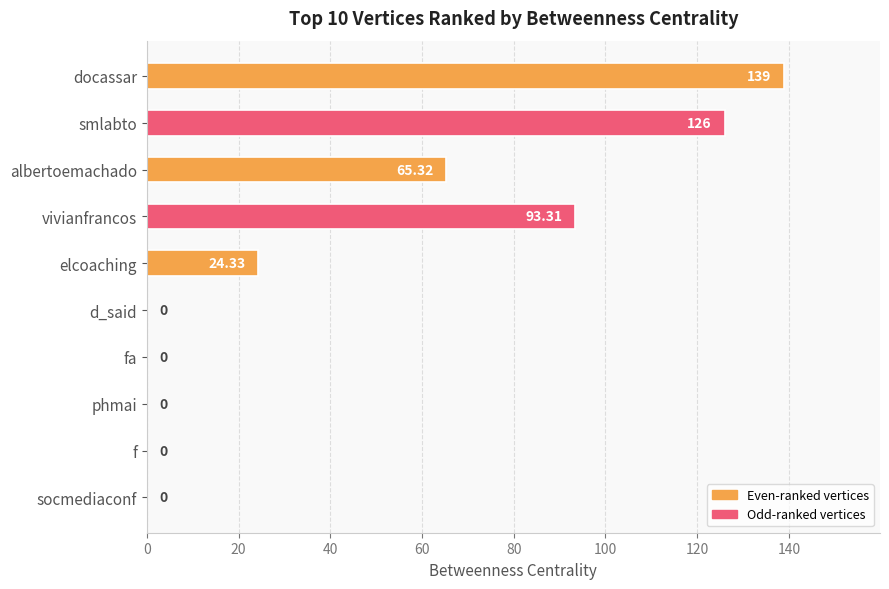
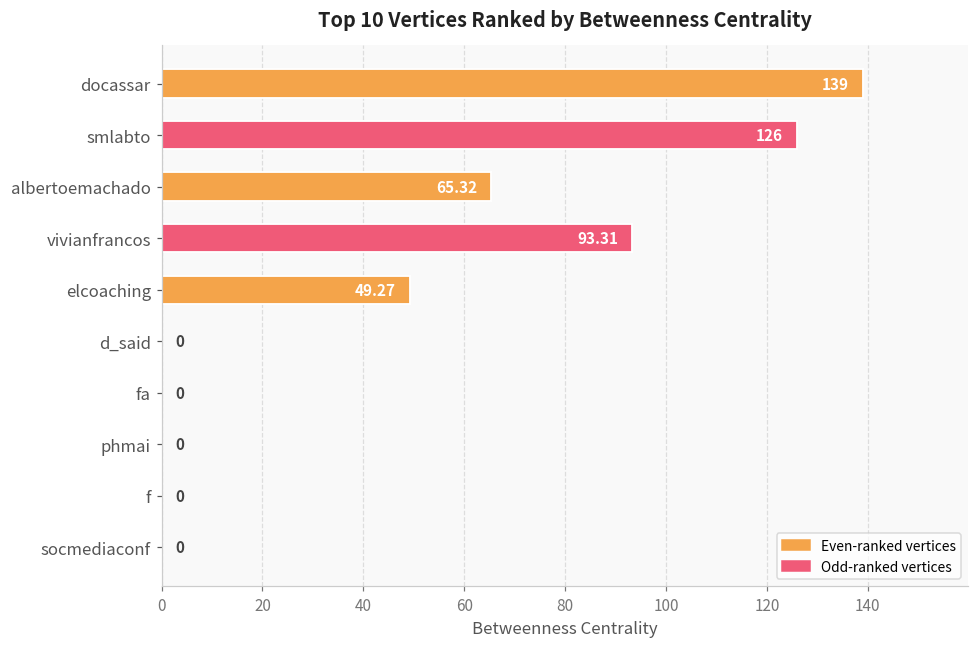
elcoaching: 24.33 -> 49.27
